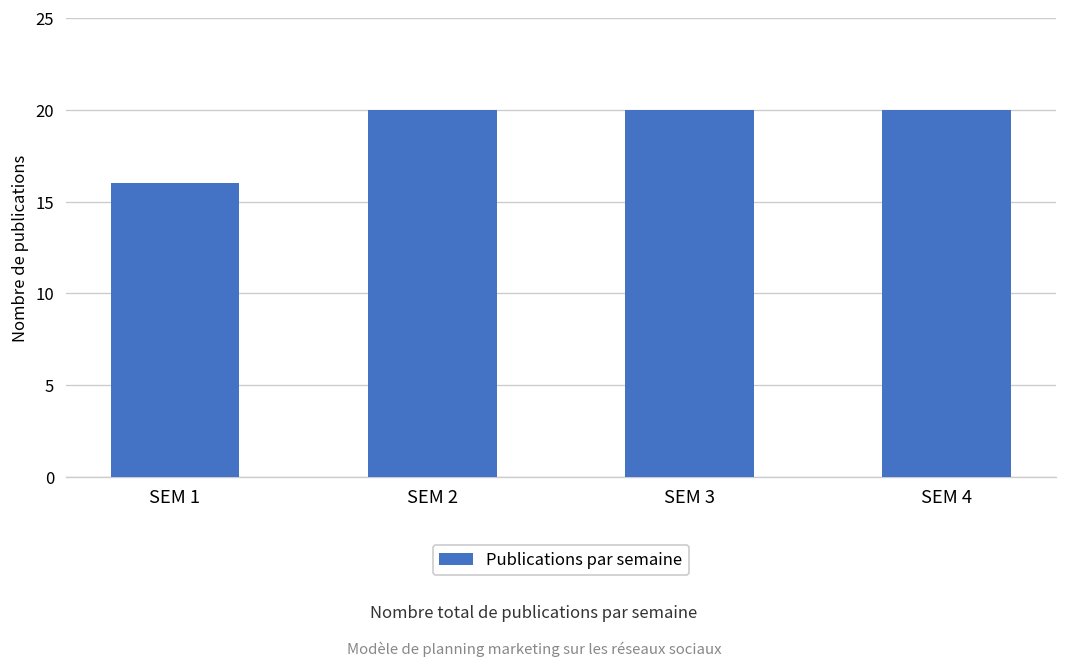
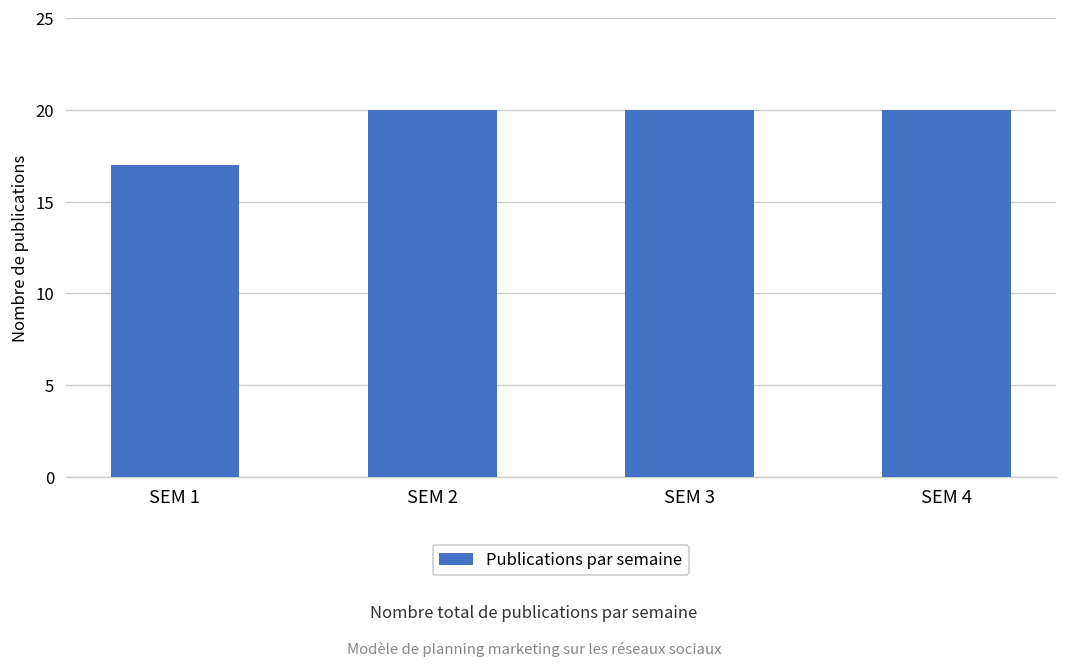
SEM 1: 16 -> 17
